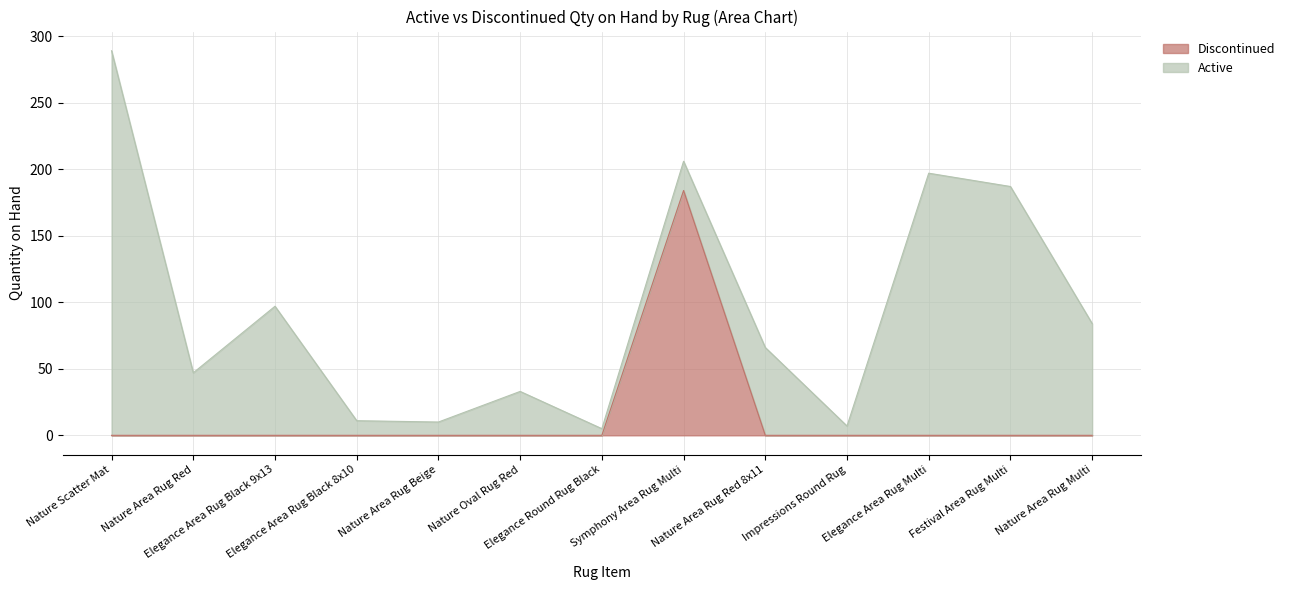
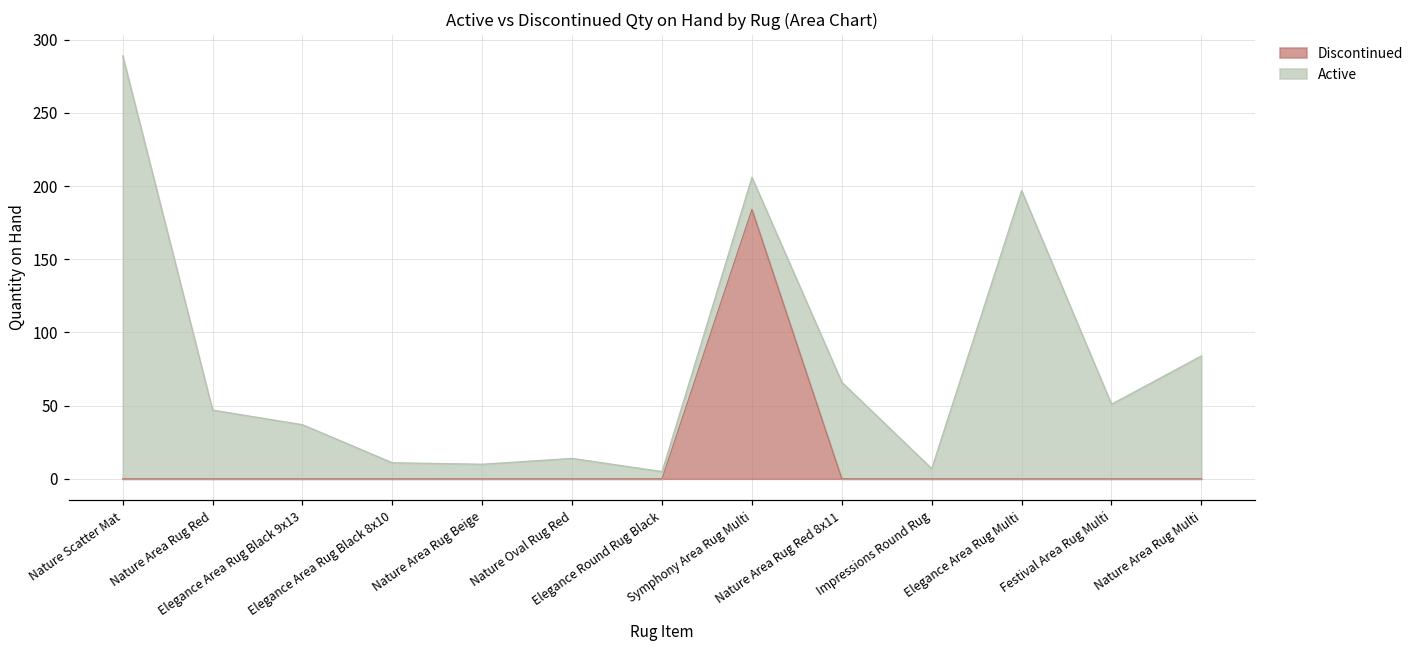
Active, Elegance Area Rug Black 9x13: 97 -> 37
Active, Nature Oval Rug Red: 33 -> 14
Active, Festival Area Rug Multi: 187 -> 51
